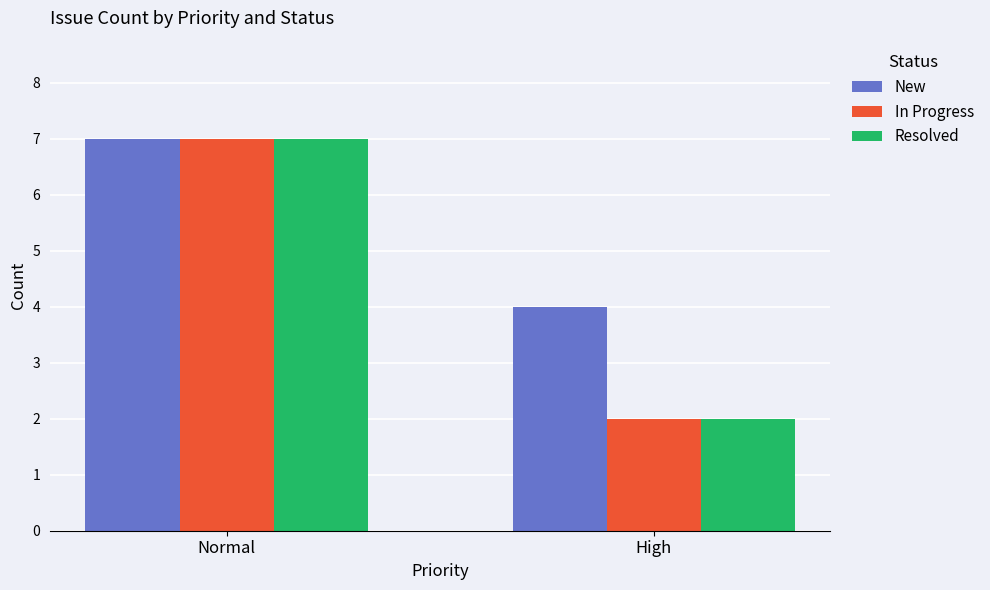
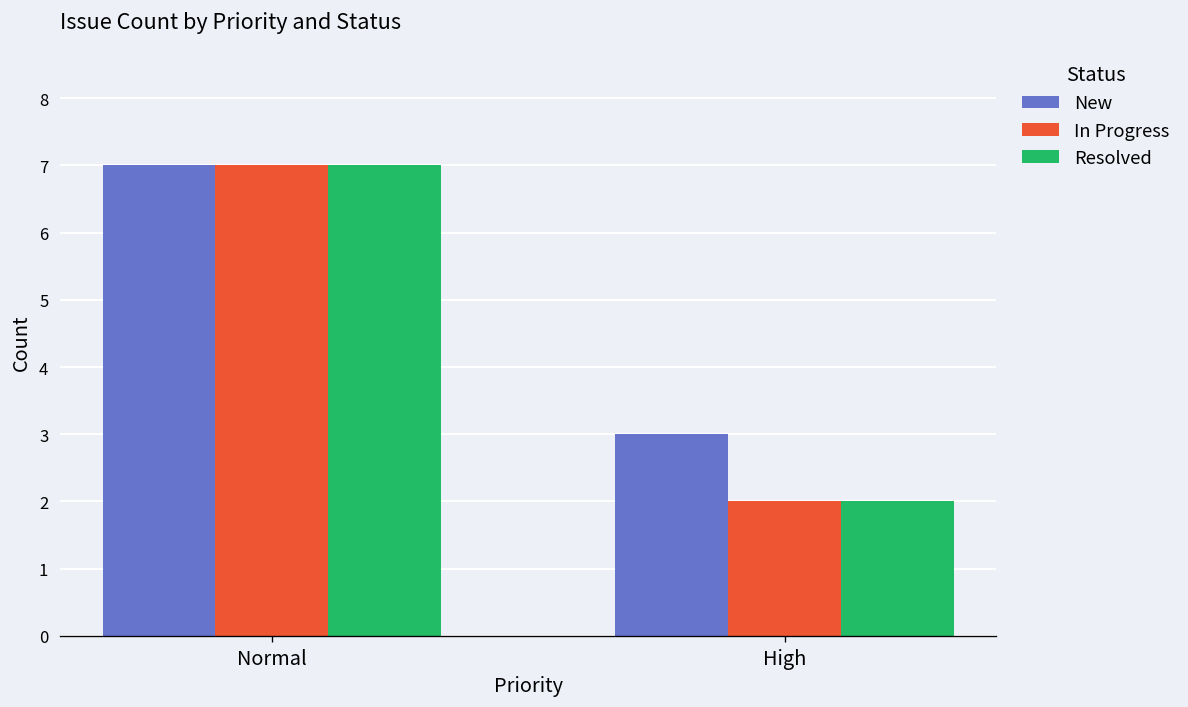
New, High: 4 -> 3
